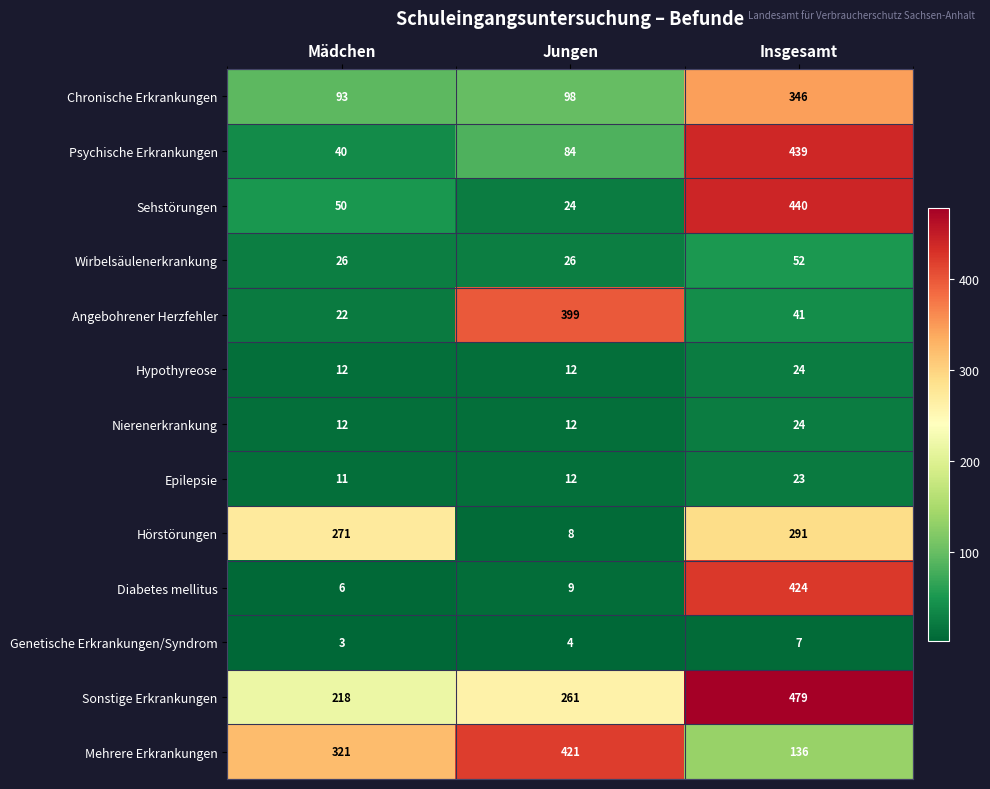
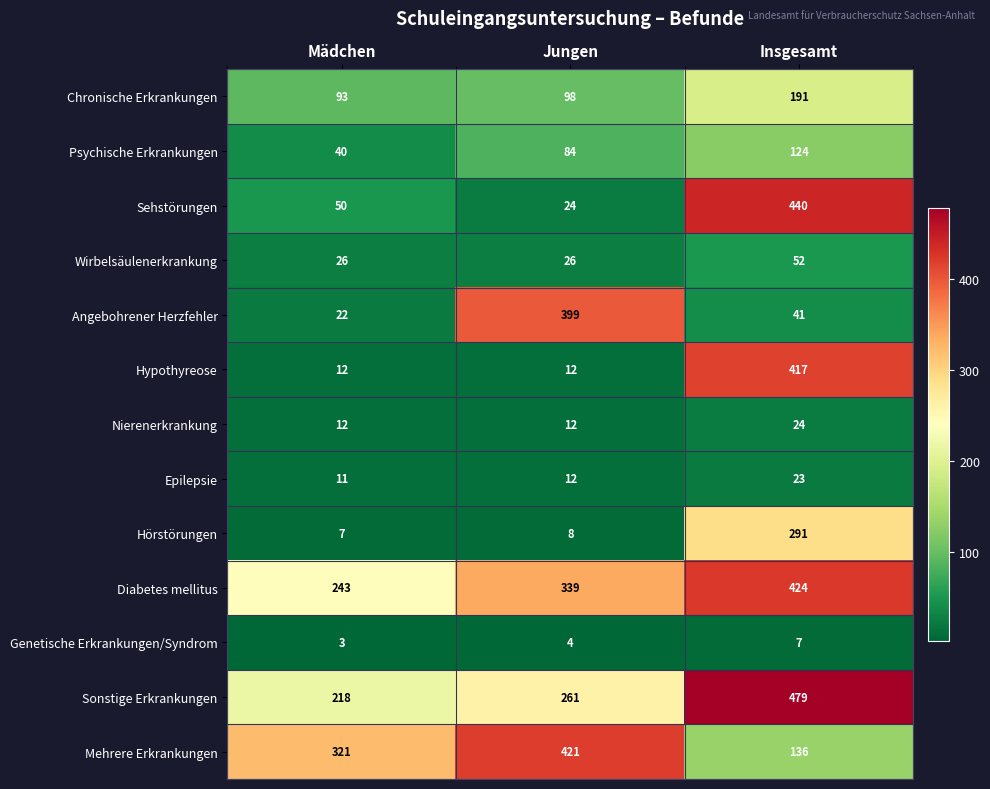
Chronische Erkrankungen, Insgesamt: 346 -> 191
Psychische Erkrankungen, Insgesamt: 439 -> 124
Hypothyreose, Insgesamt: 24 -> 417
Hörstörungen, Mädchen: 271 -> 7
Diabetes mellitus, Mädchen: 6 -> 243
Diabetes mellitus, Jungen: 9 -> 339
